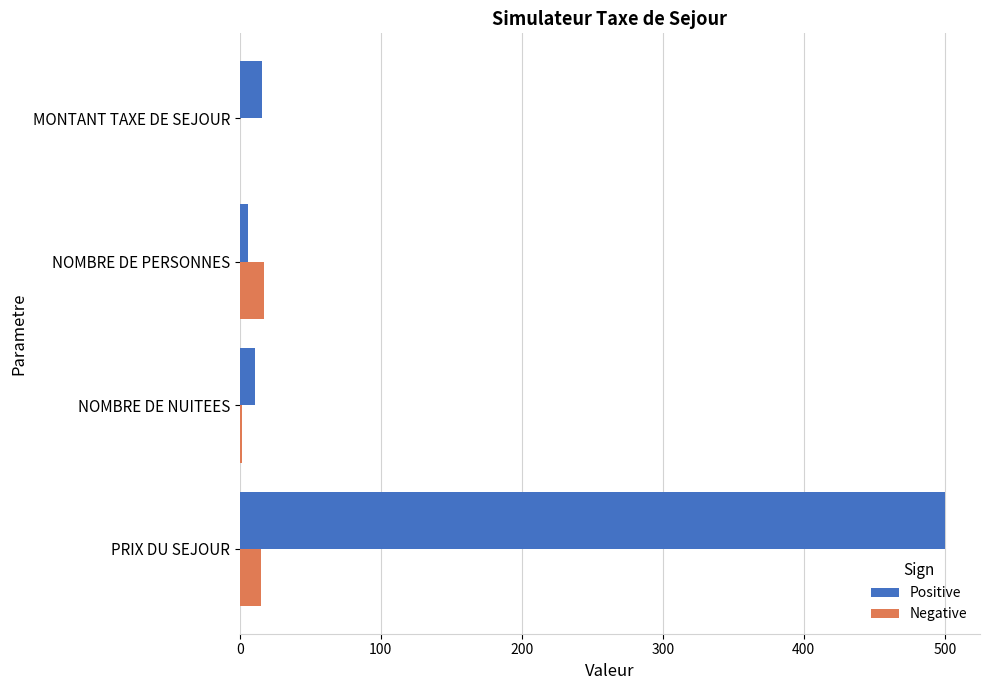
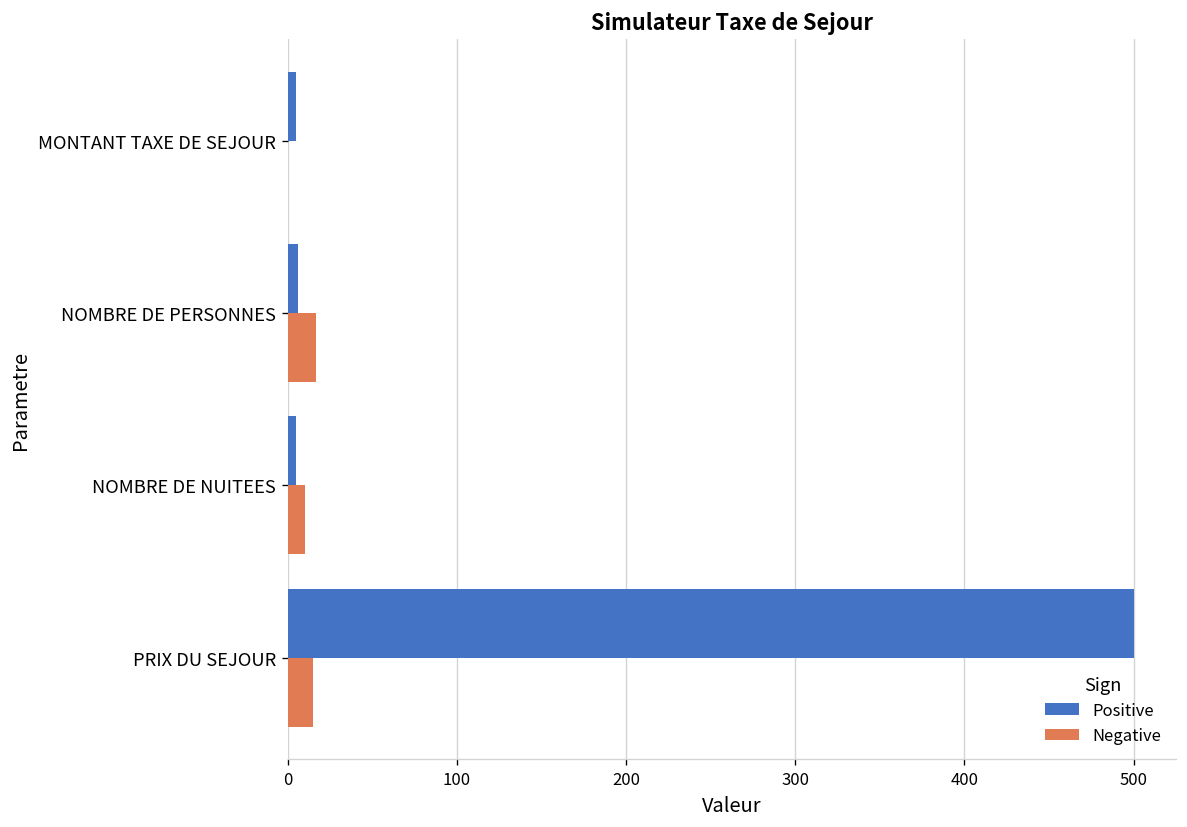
Positive, MONTANT TAXE DE SEJOUR: 16 -> 5
Positive, NOMBRE DE NUITEES: 11 -> 5
Negative, NOMBRE DE NUITEES: 2 -> 10
